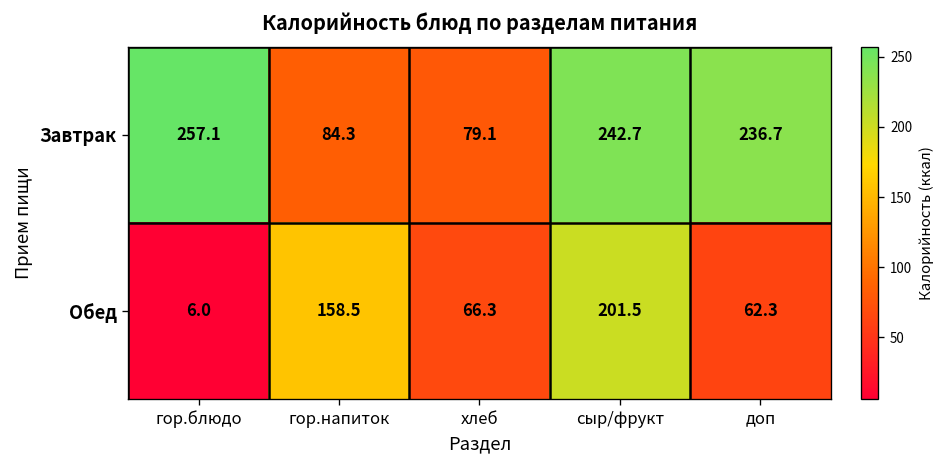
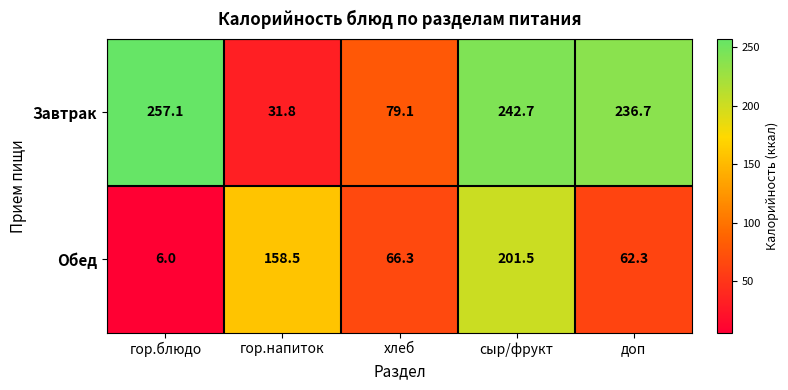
Завтрак, гор.напиток: 84.3 -> 31.8
